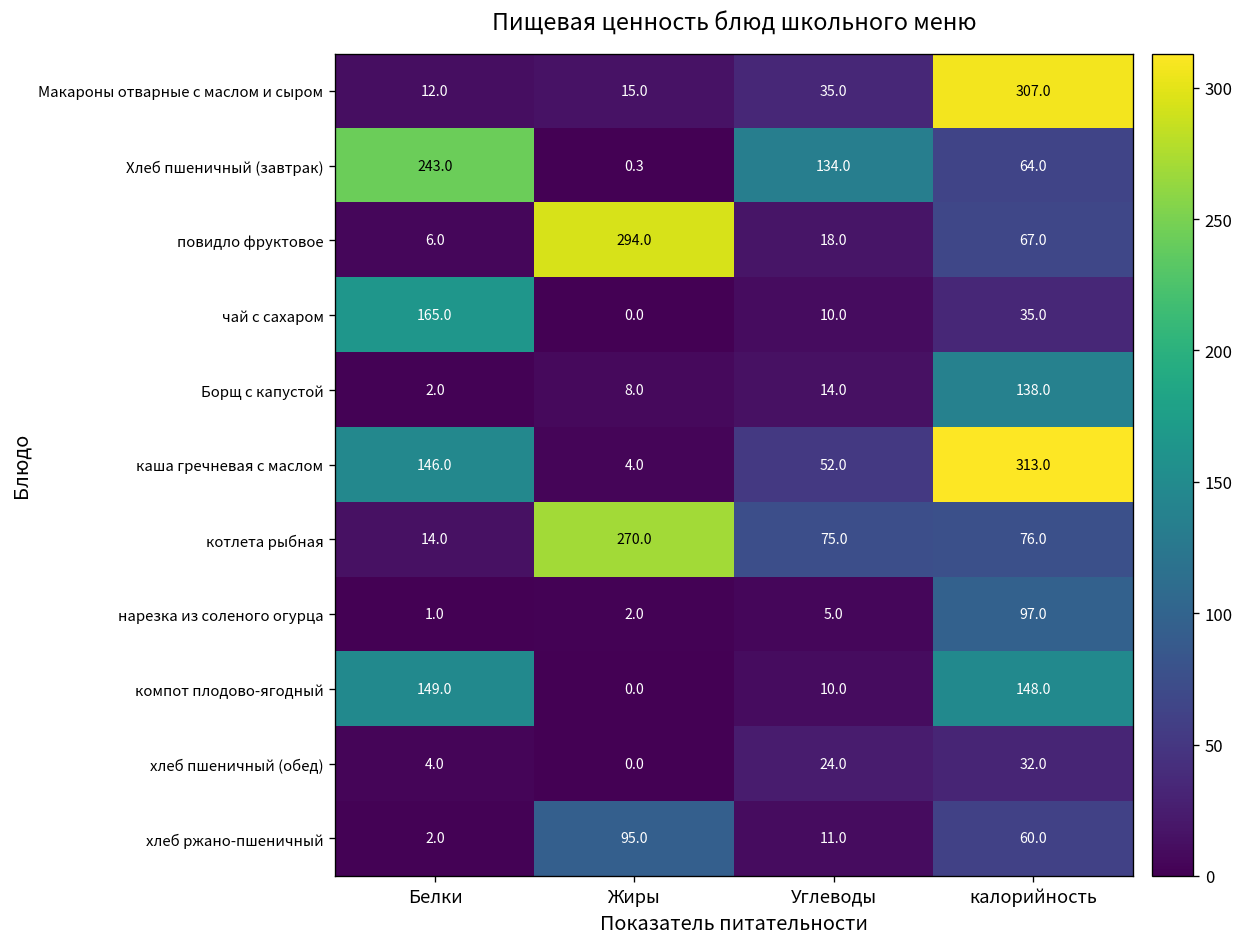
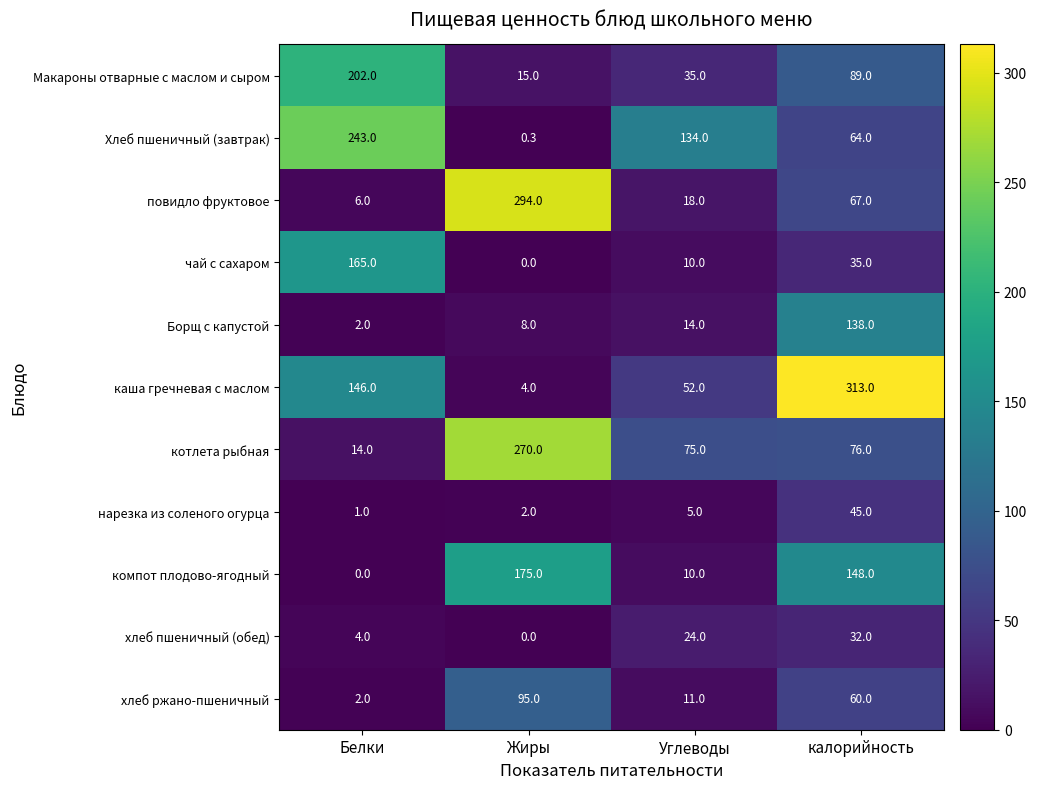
Макароны отварные с маслом и сыром, Белки: 12.0 -> 202.0
Макароны отварные с маслом и сыром, калорийность: 307.0 -> 89.0
нарезка из соленого огурца, калорийность: 97.0 -> 45.0
компот плодово-ягодный, Белки: 149.0 -> 0.0
компот плодово-ягодный, Жиры: 0.0 -> 175.0
